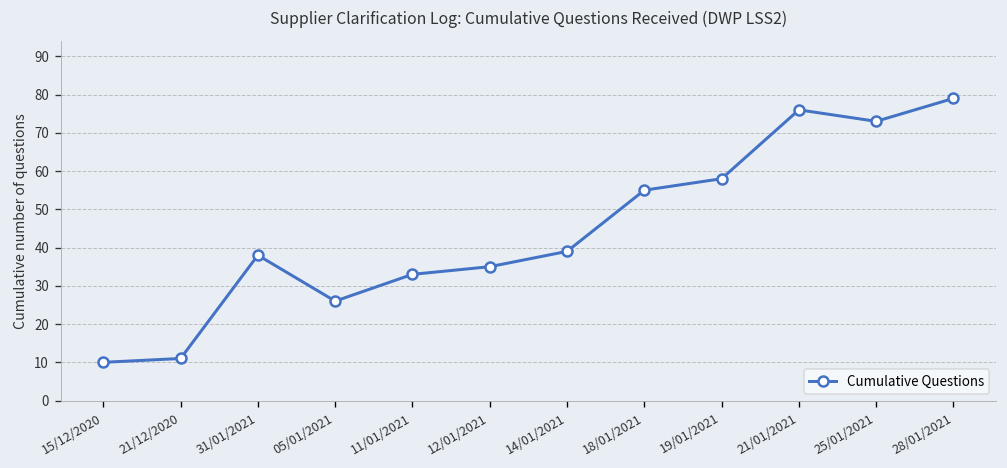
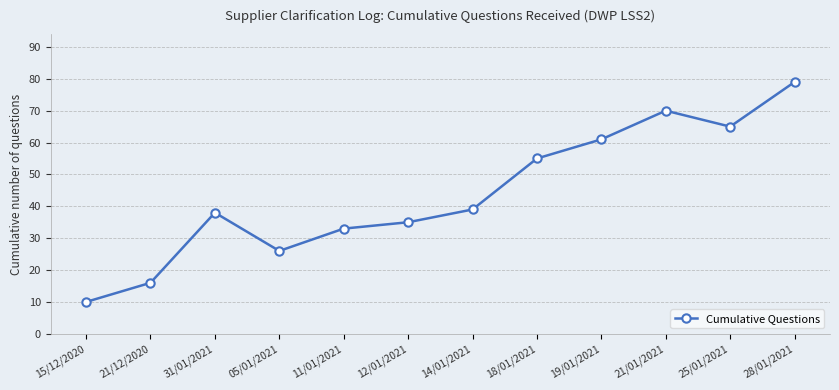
21/12/2020: 11 -> 16
19/01/2021: 58 -> 61
21/01/2021: 76 -> 70
25/01/2021: 73 -> 65
